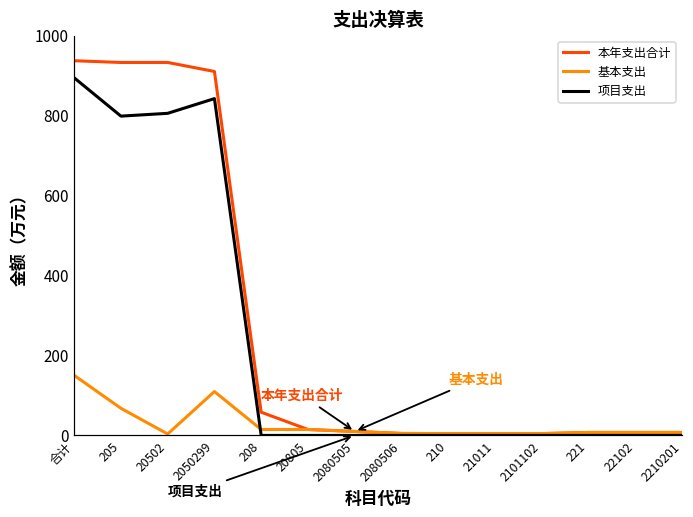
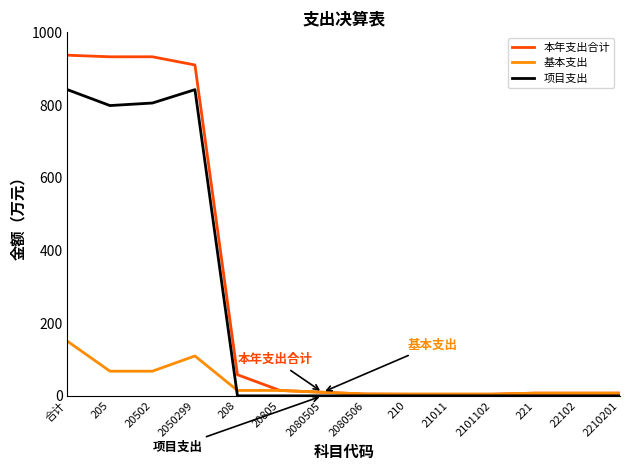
项目支出, 合计: 890 -> 840
基本支出, 20502: 0 -> 70
